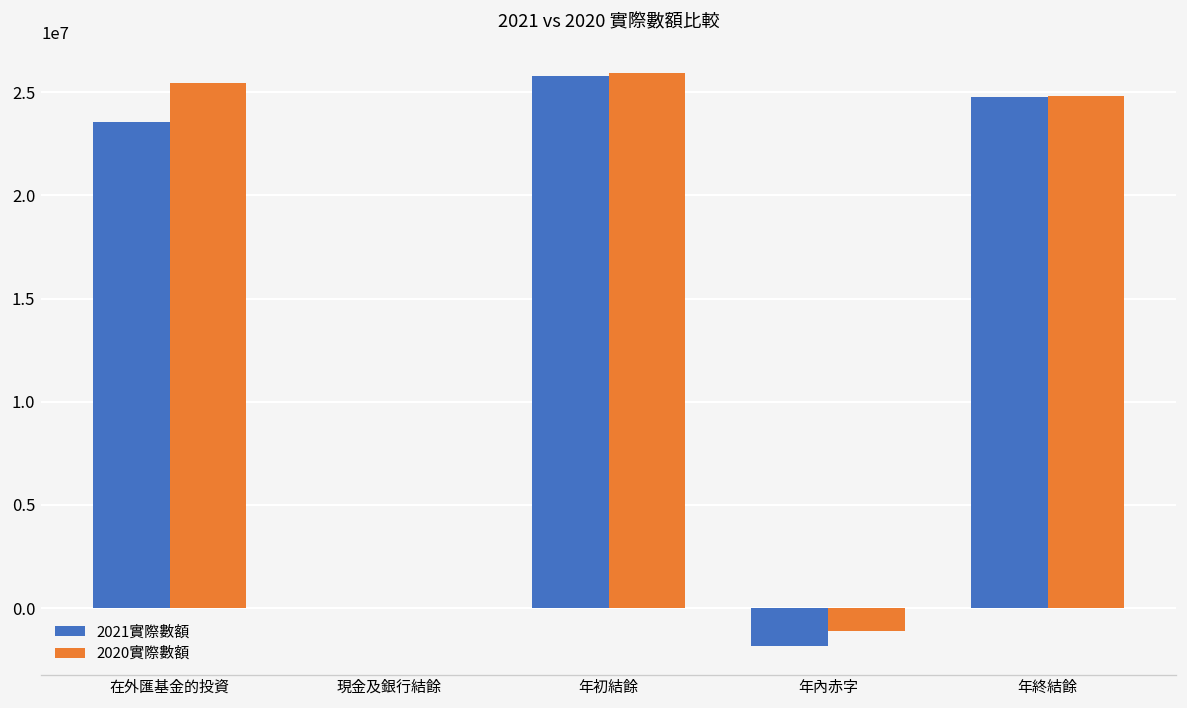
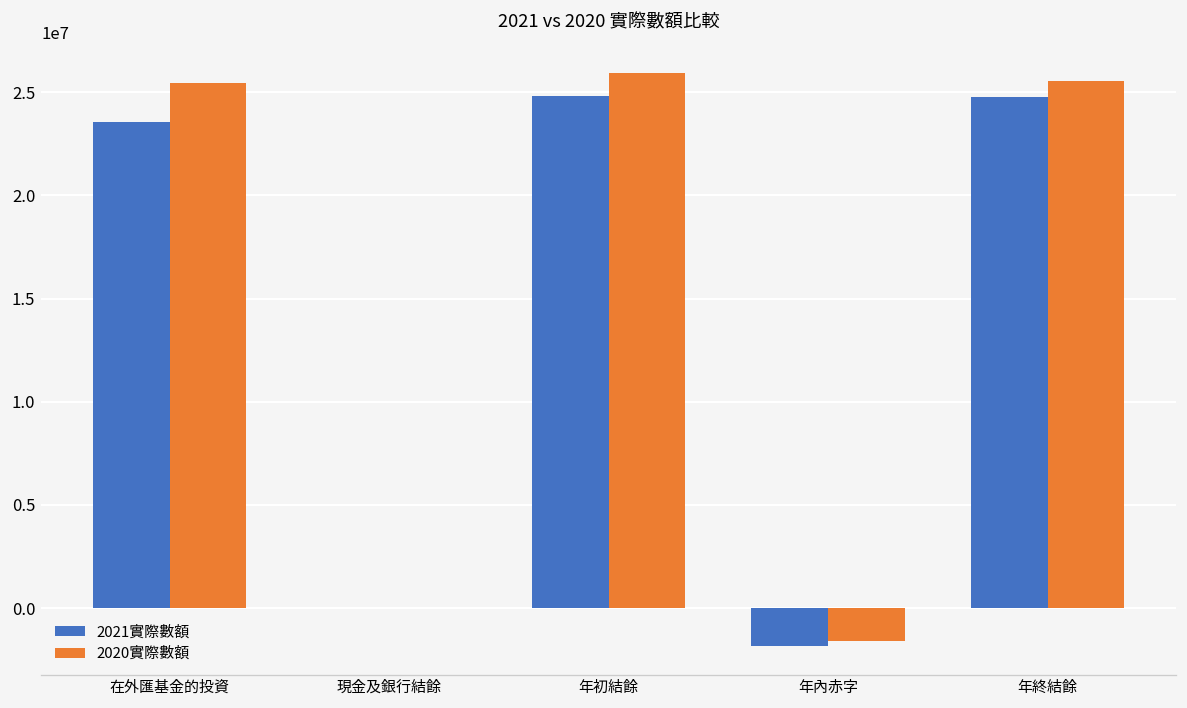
2021實際數額, 年初結餘: 25800000 -> 24800000
2020實際數額, 年內赤字: -1100000 -> -1600000
2020實際數額, 年終結餘: 24800000 -> 25600000
